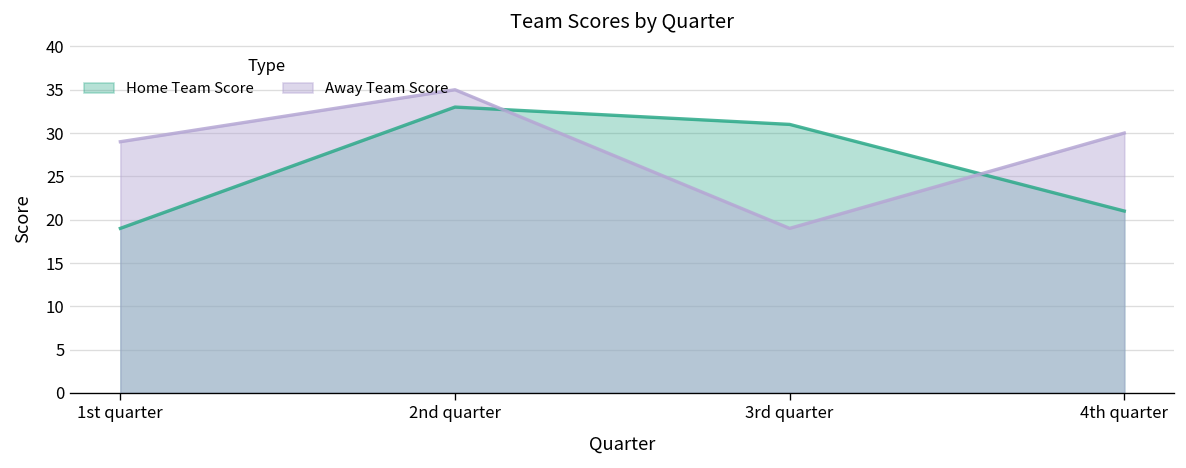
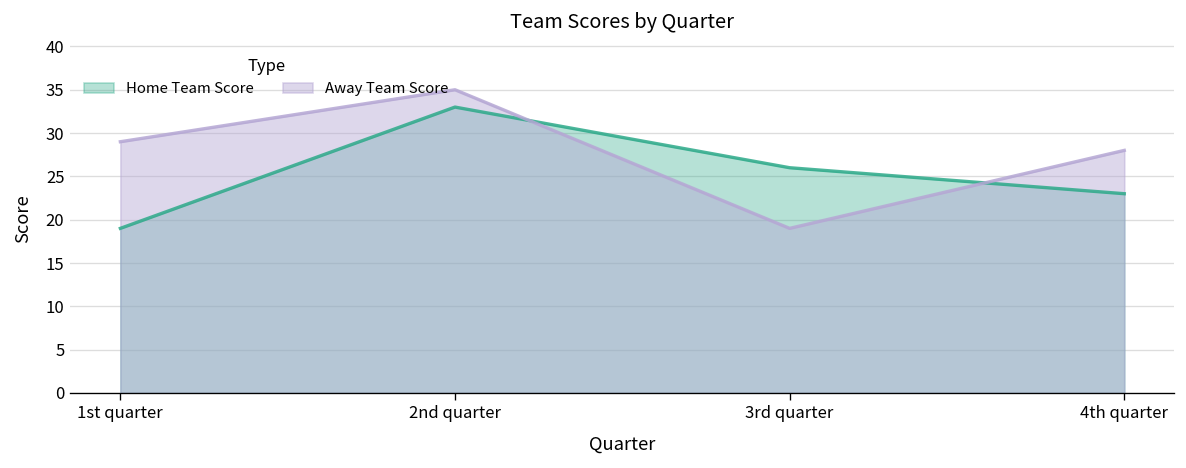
Home Team Score, 3rd quarter: 31 -> 26
Home Team Score, 4th quarter: 21 -> 23
Away Team Score, 4th quarter: 30 -> 28
